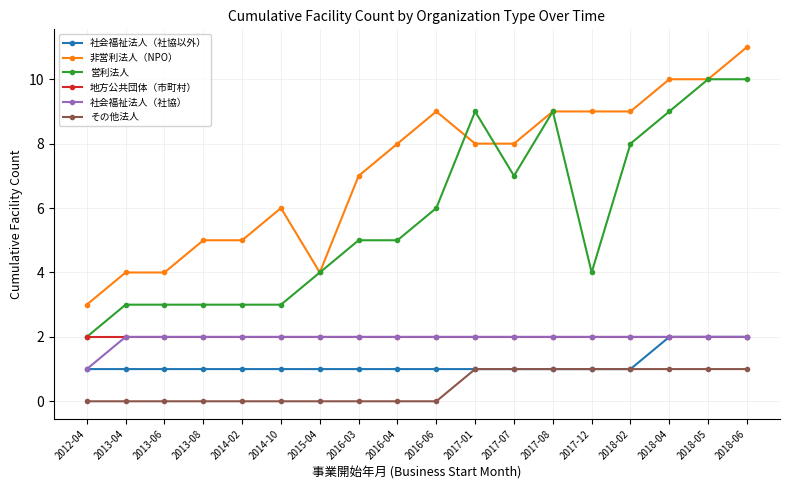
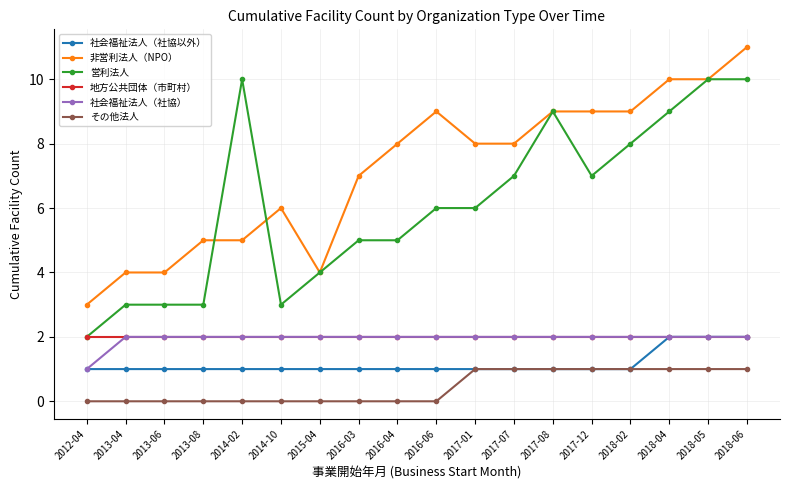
営利法人, 2014-02: 3 -> 10
営利法人, 2017-01: 9 -> 6
営利法人, 2017-12: 4 -> 7
